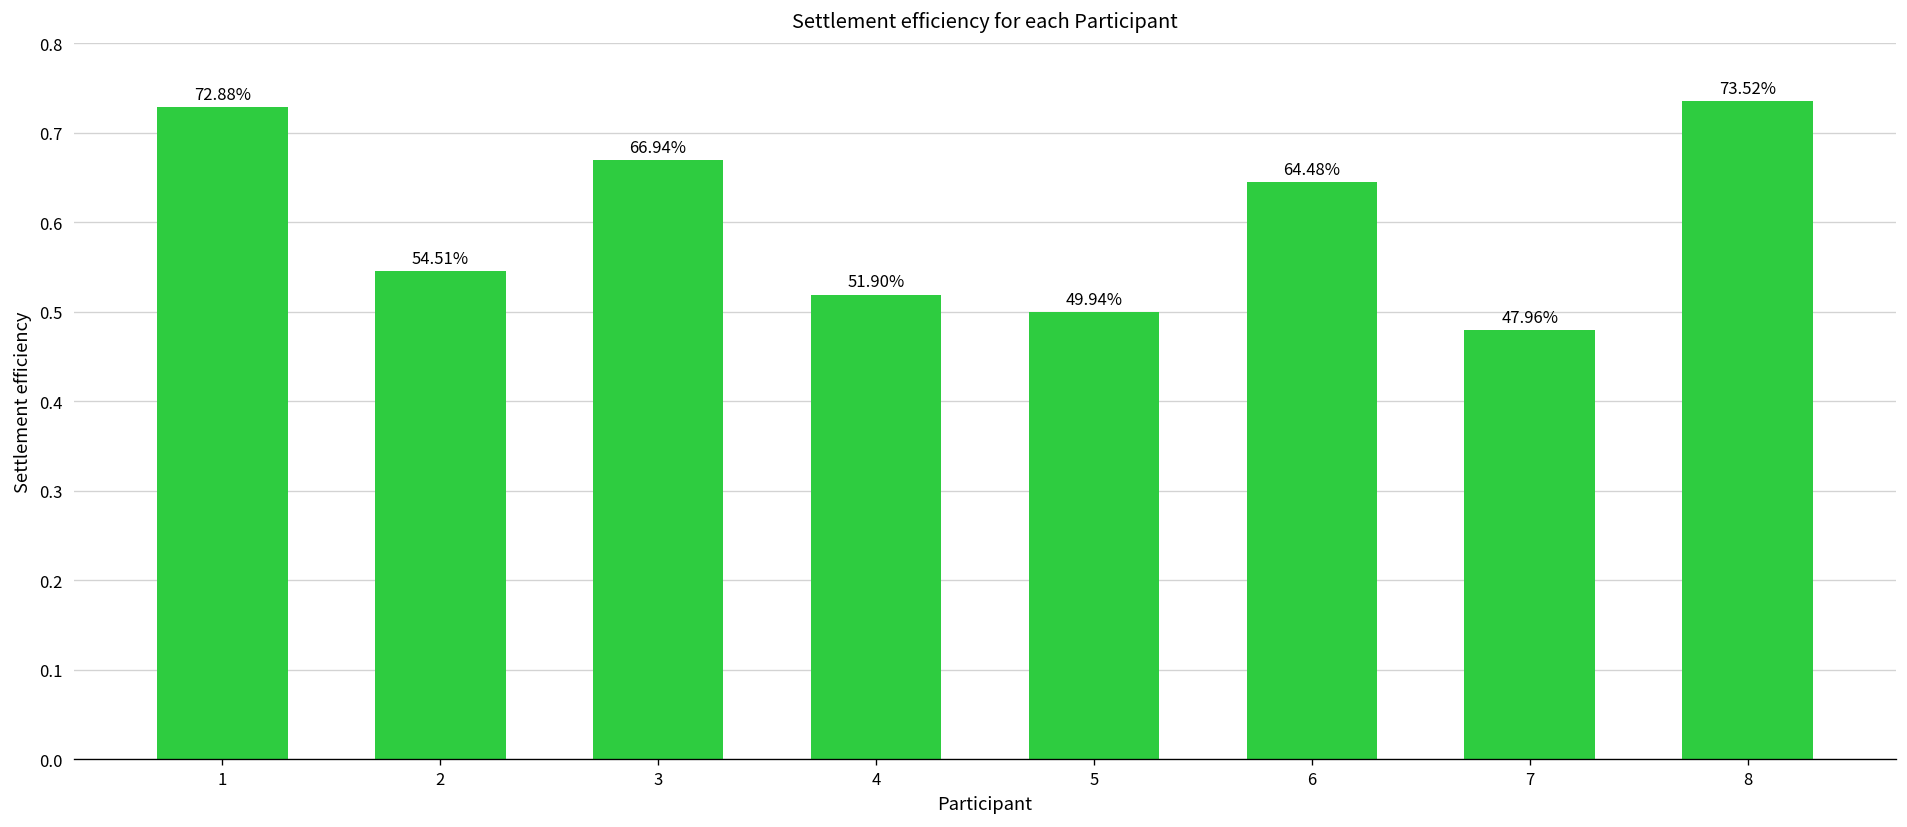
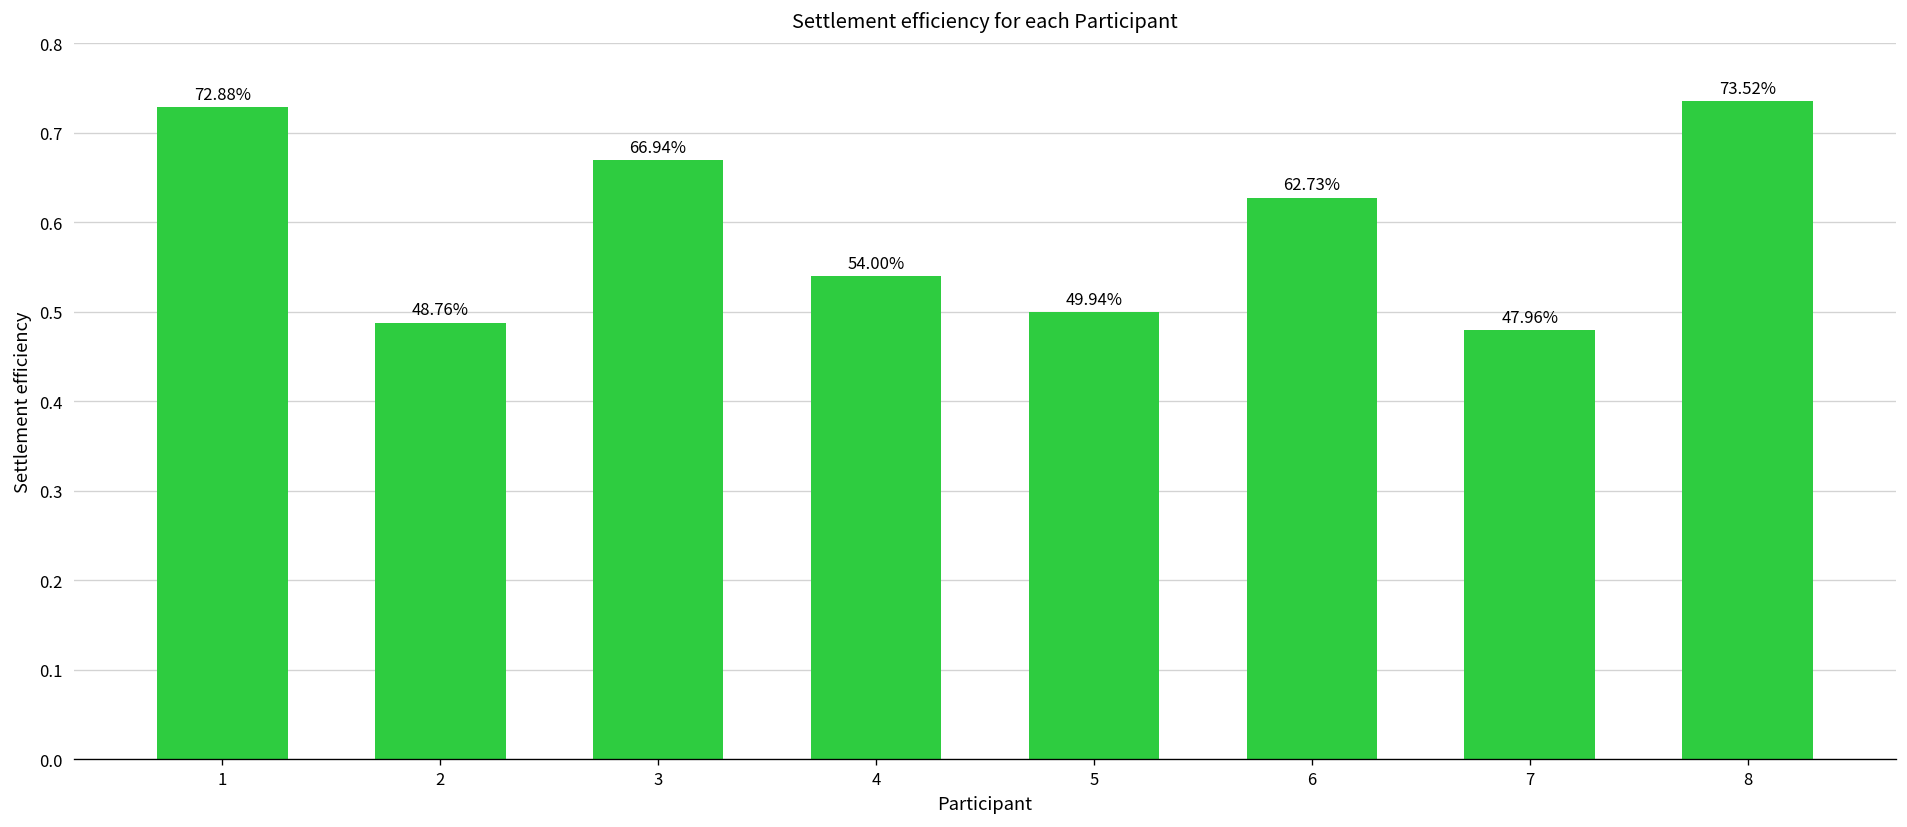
2: 54.51% -> 48.76%
4: 51.90% -> 54.00%
6: 64.48% -> 62.73%
